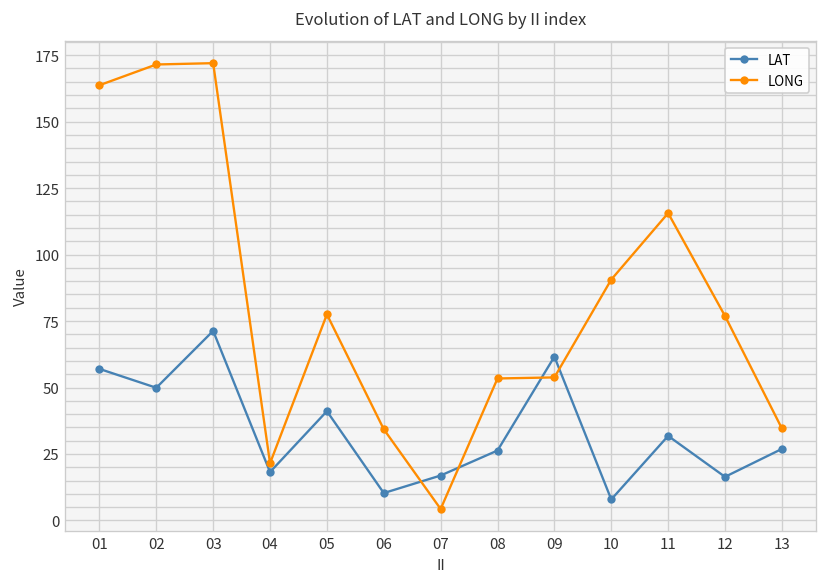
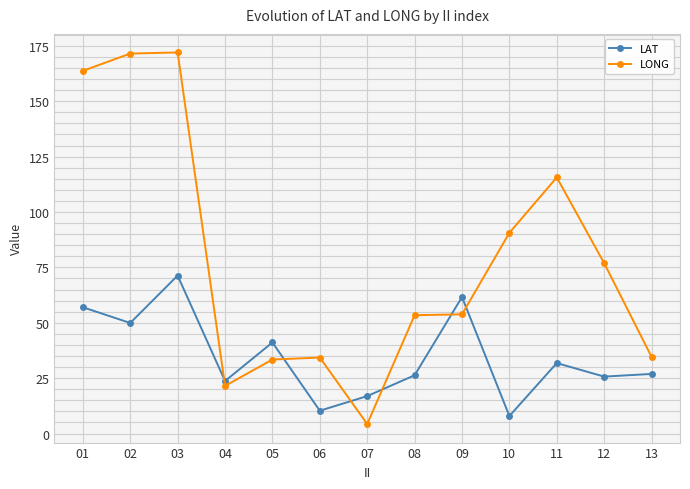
LAT, 04: 18 -> 24
LONG, 05: 78 -> 33
LAT, 12: 16 -> 26
